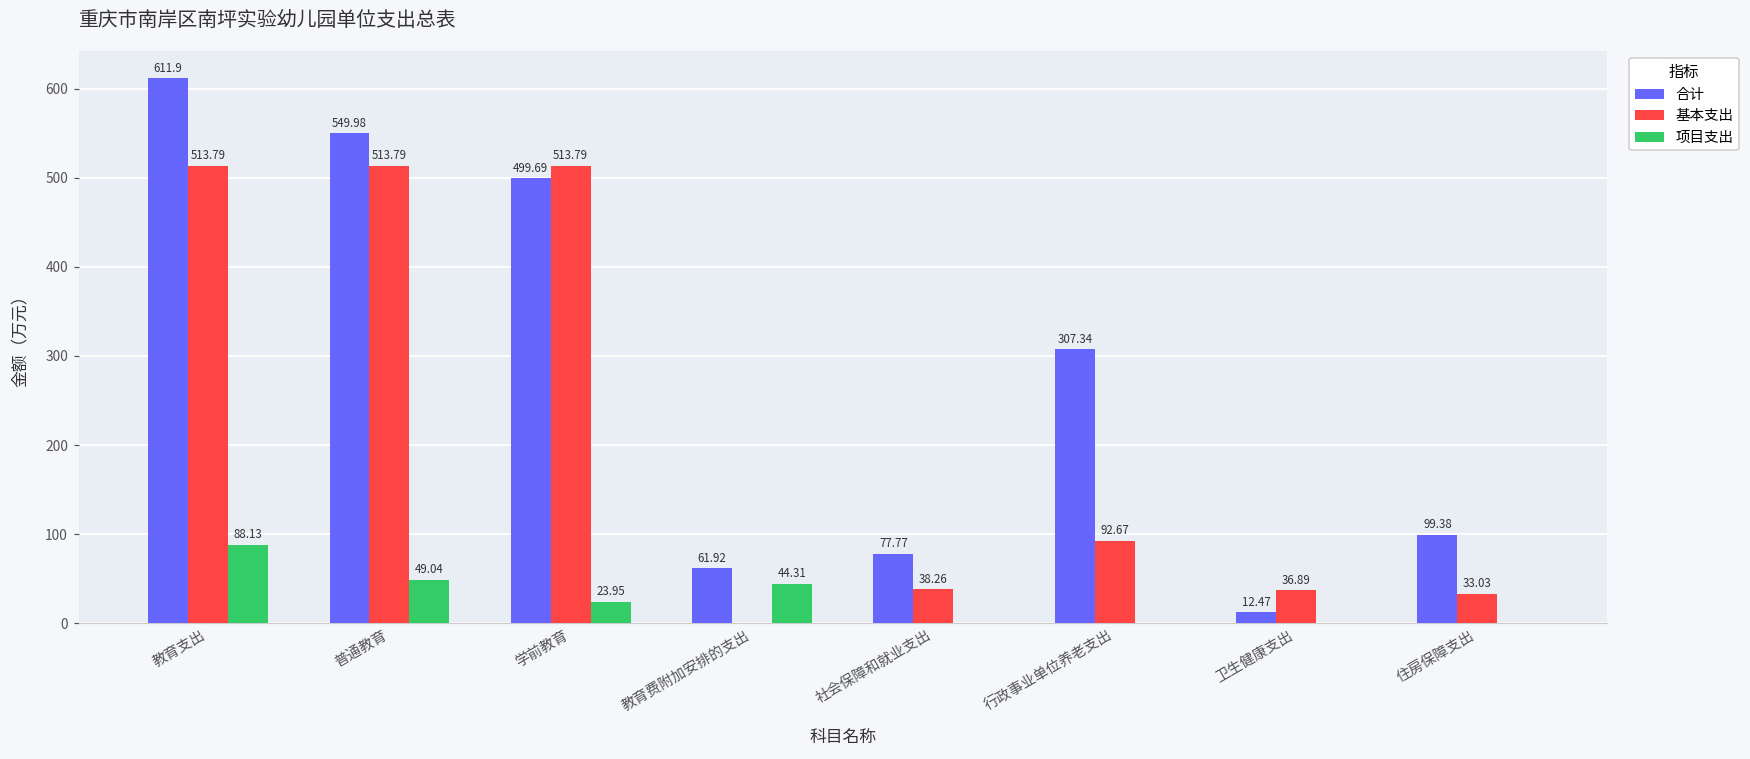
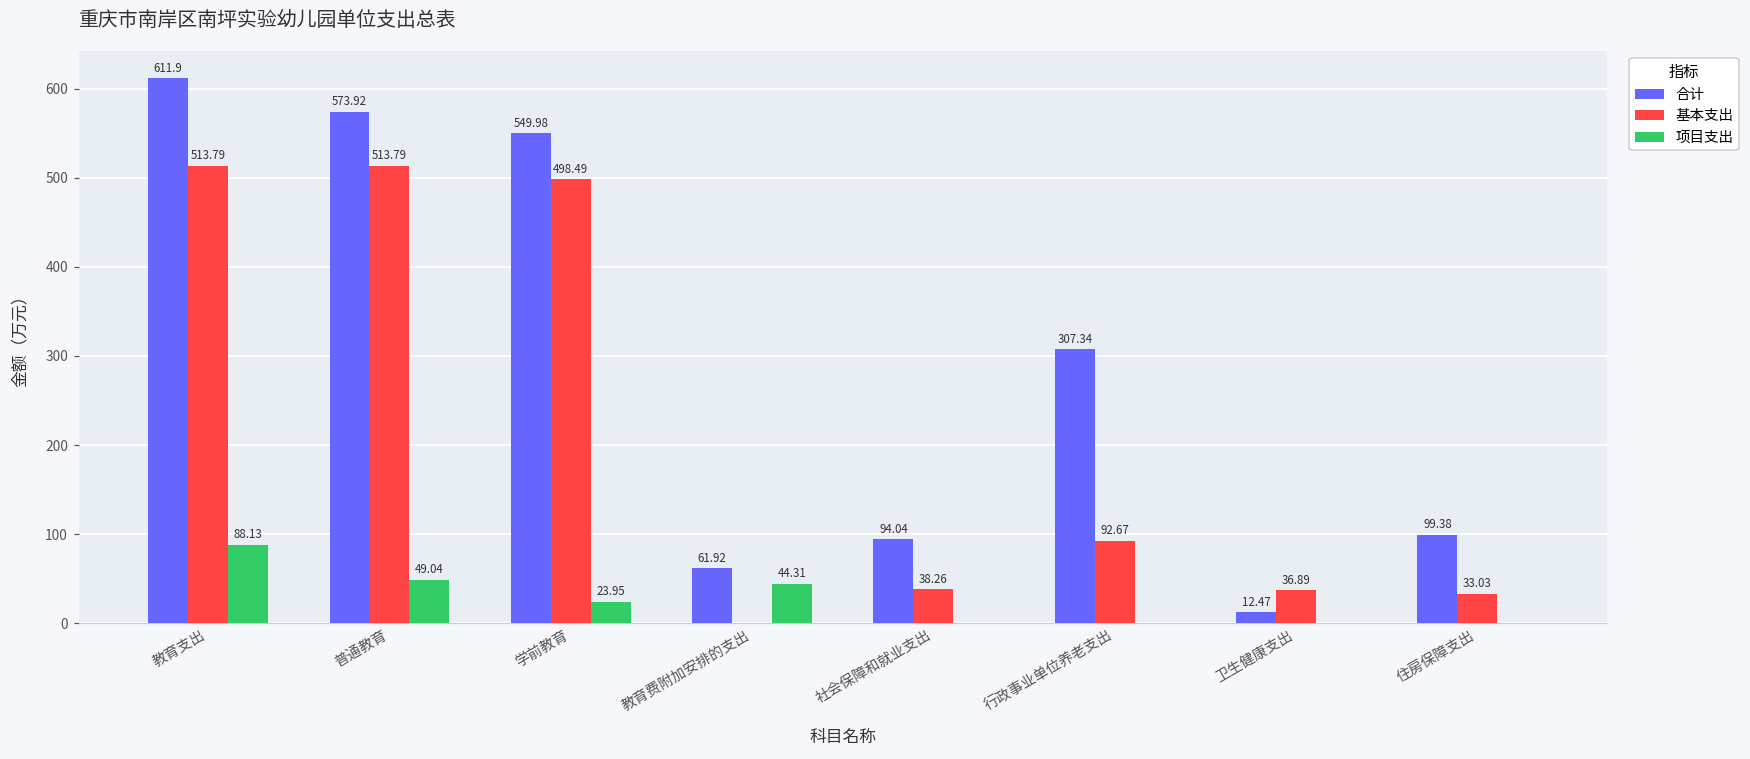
合计, 普通教育: 549.98 -> 573.92
合计, 学前教育: 499.69 -> 549.98
基本支出, 学前教育: 513.79 -> 498.49
合计, 社会保障和就业支出: 77.77 -> 94.04
